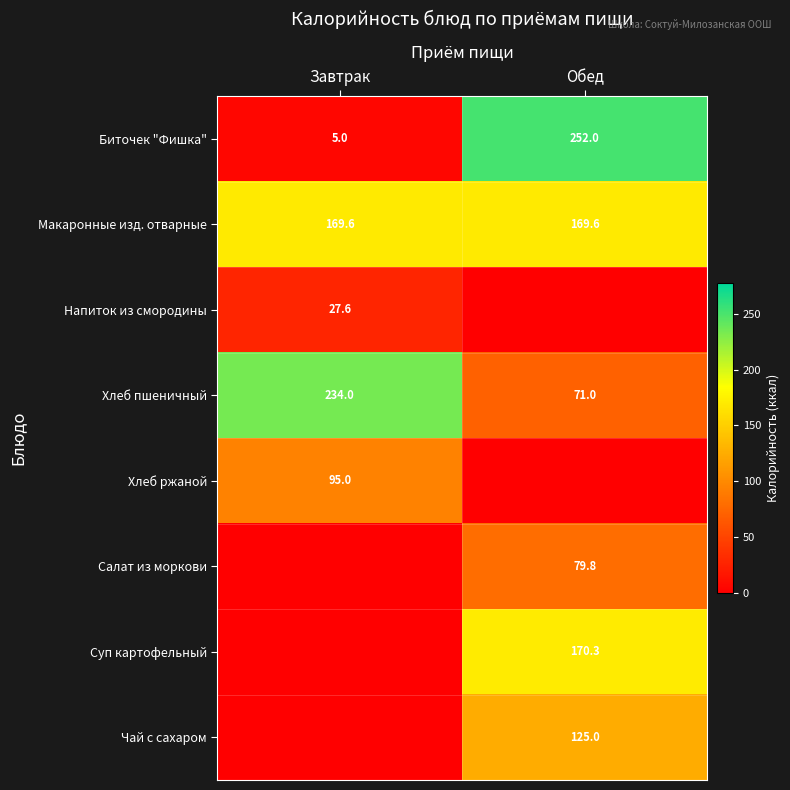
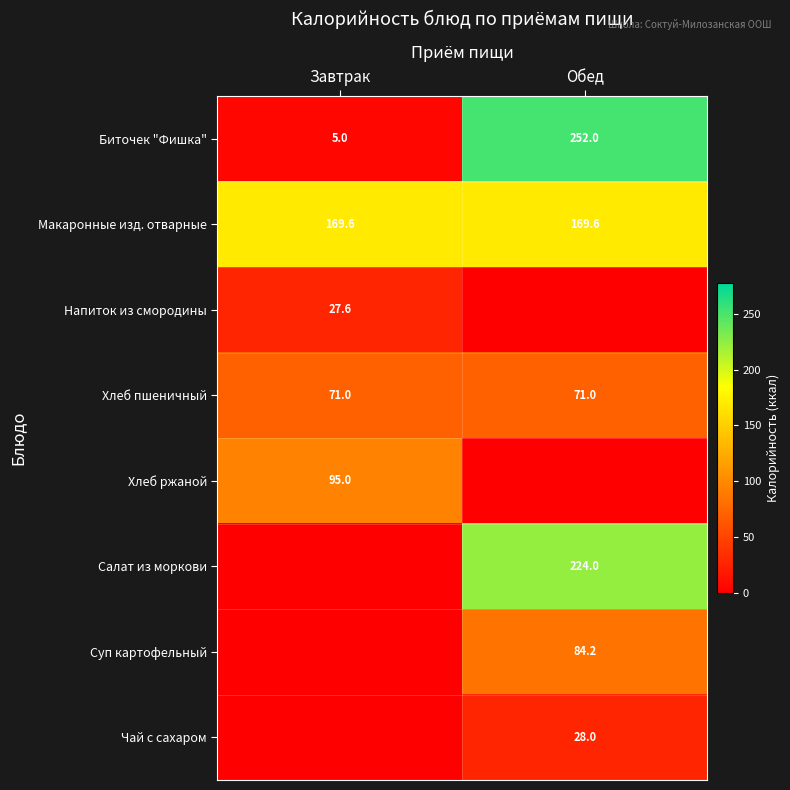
Хлеб пшеничный, Завтрак: 234.0 -> 71.0
Салат из моркови, Обед: 79.8 -> 224.0
Суп картофельный, Обед: 170.3 -> 84.2
Чай с сахаром, Обед: 125.0 -> 28.0
